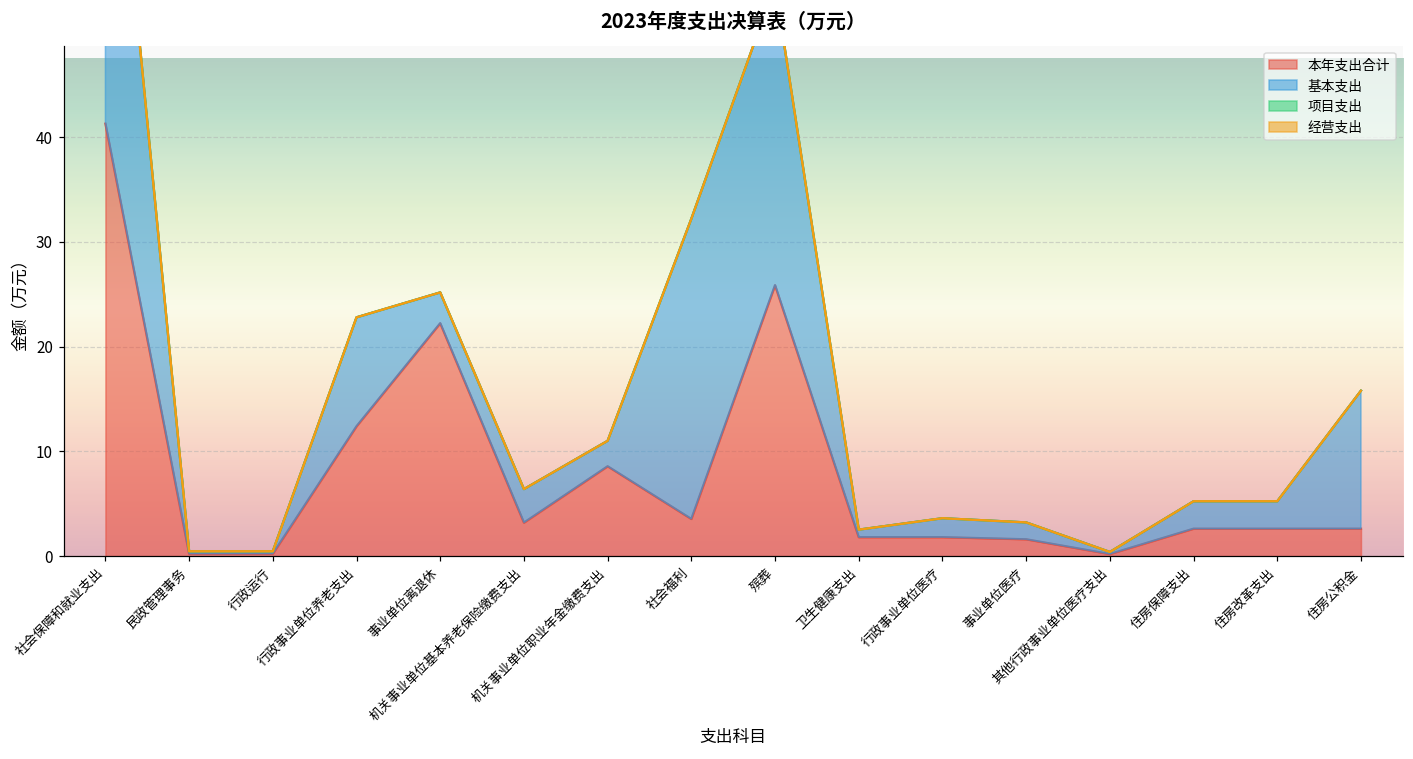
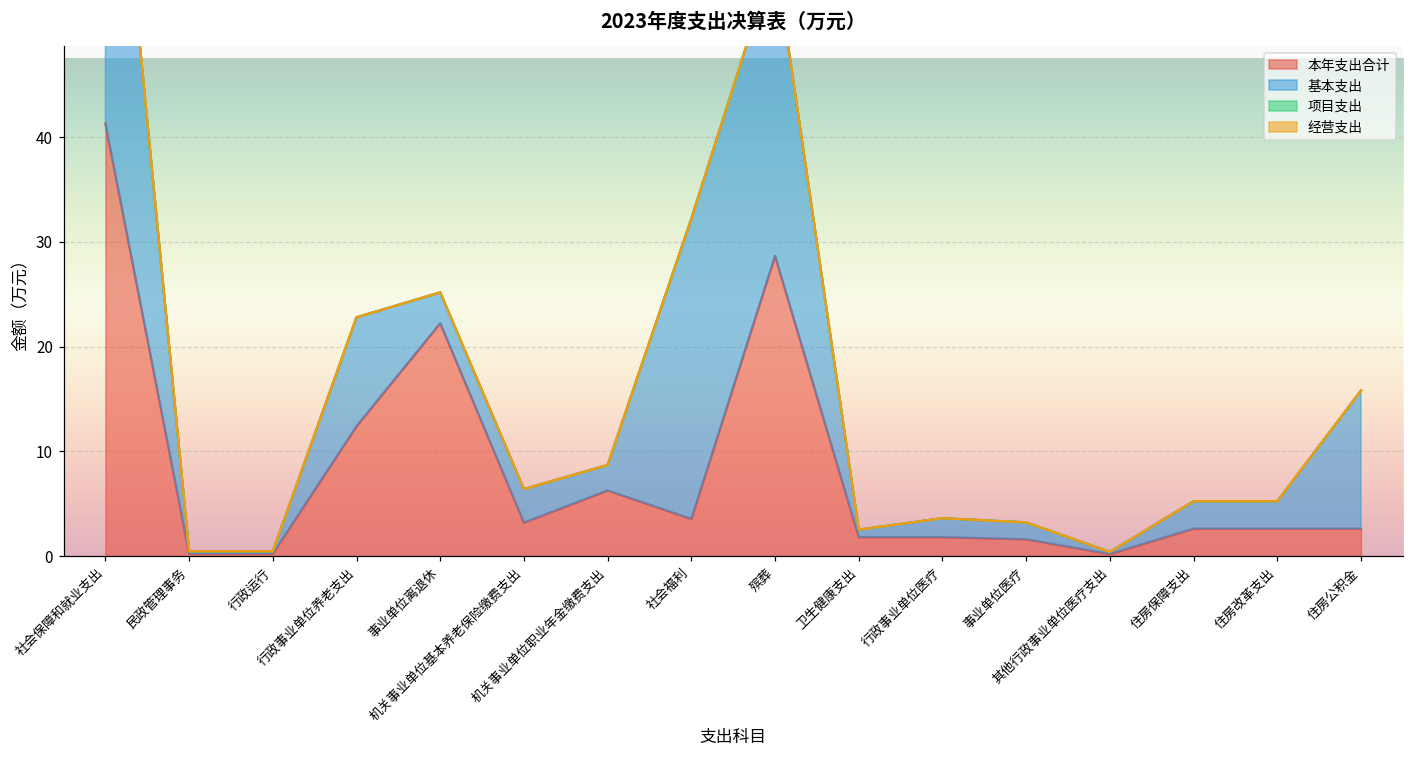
本年支出合计, 机关事业单位职业年金缴费支出: 9 -> 6
本年支出合计, 殡葬: 26 -> 29
